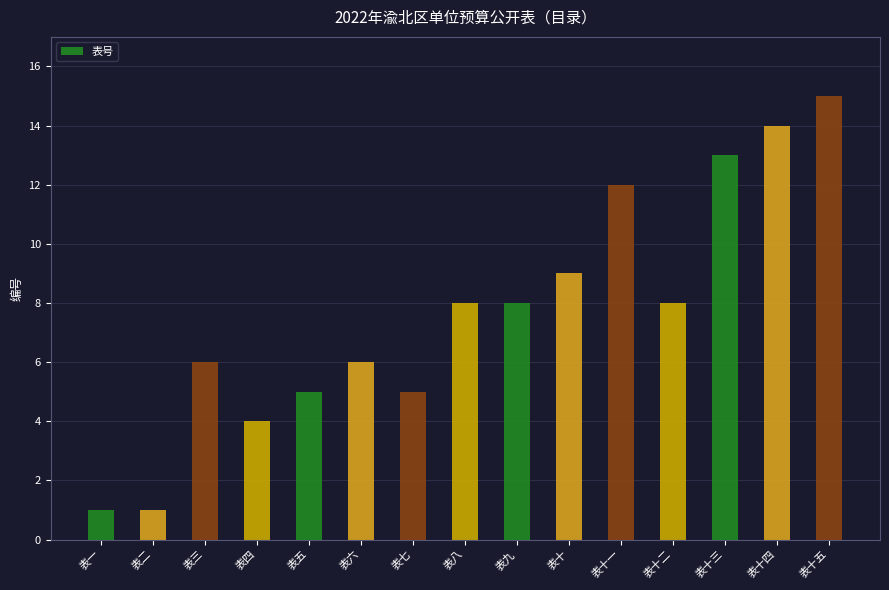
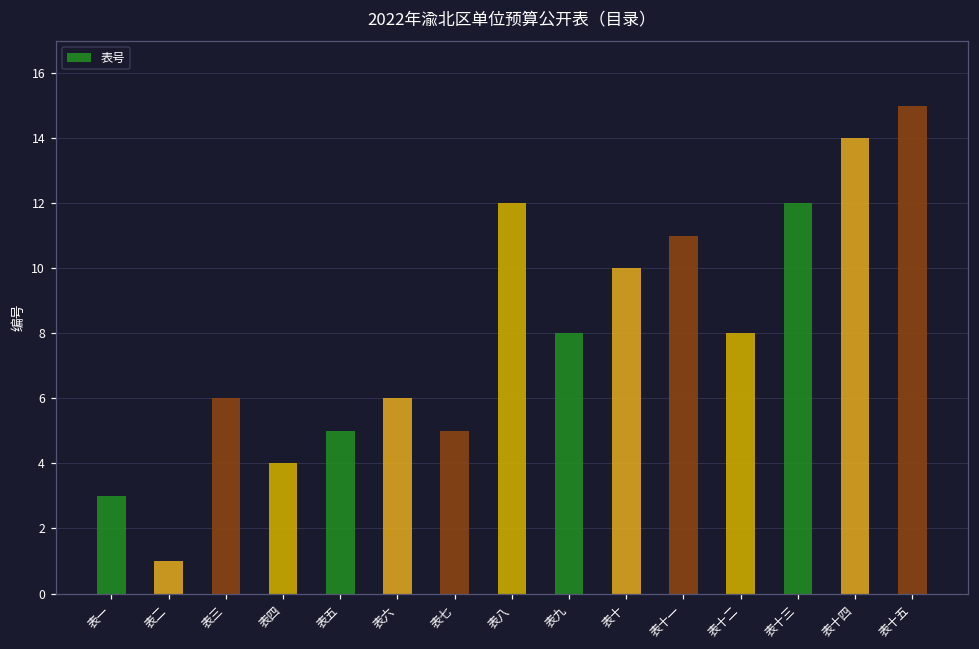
表一: 1 -> 3
表八: 8 -> 12
表十: 9 -> 10
表十一: 12 -> 11
表十三: 13 -> 12
